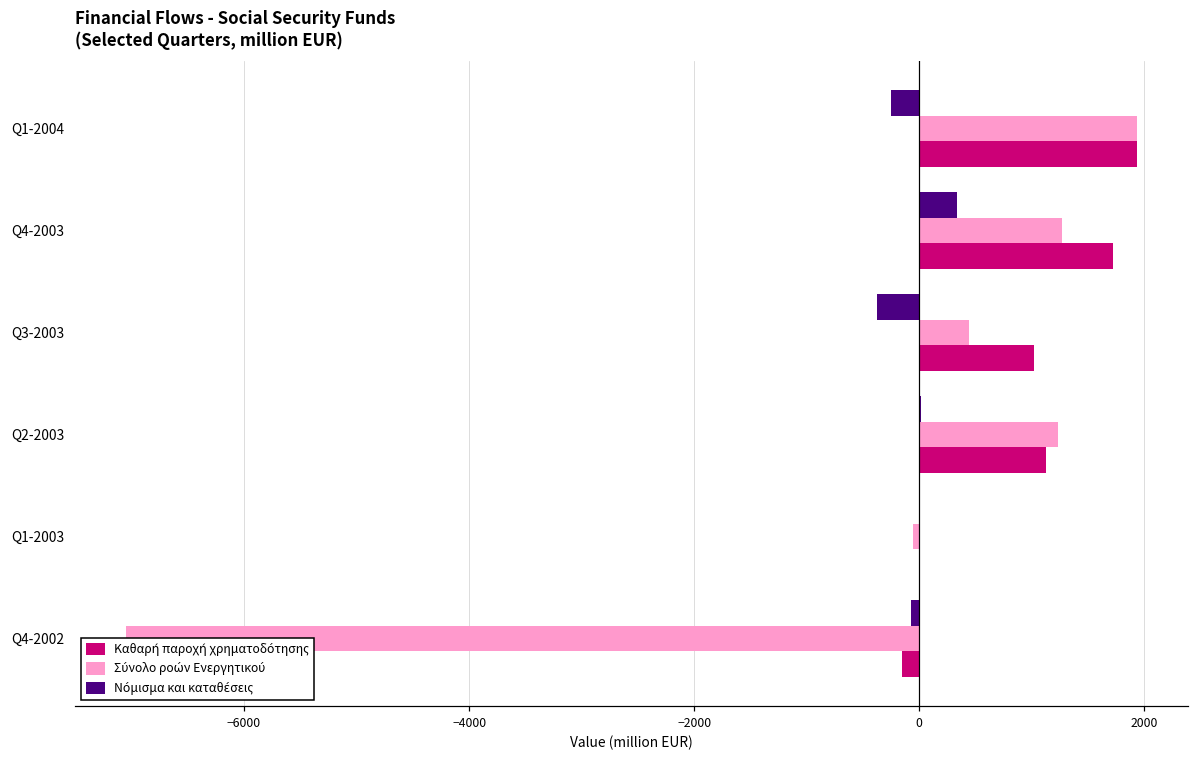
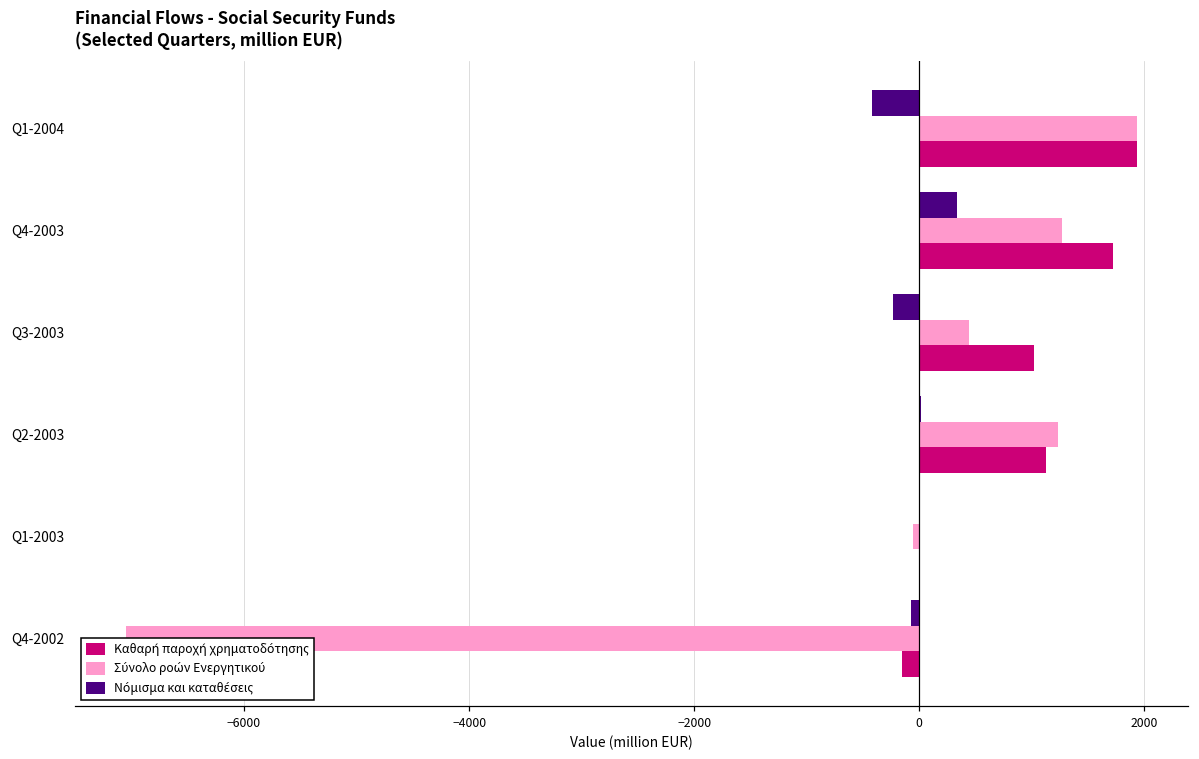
Νόμισμα και καταθέσεις, Q1-2004: -250 -> -420
Νόμισμα και καταθέσεις, Q3-2003: -380 -> -240
